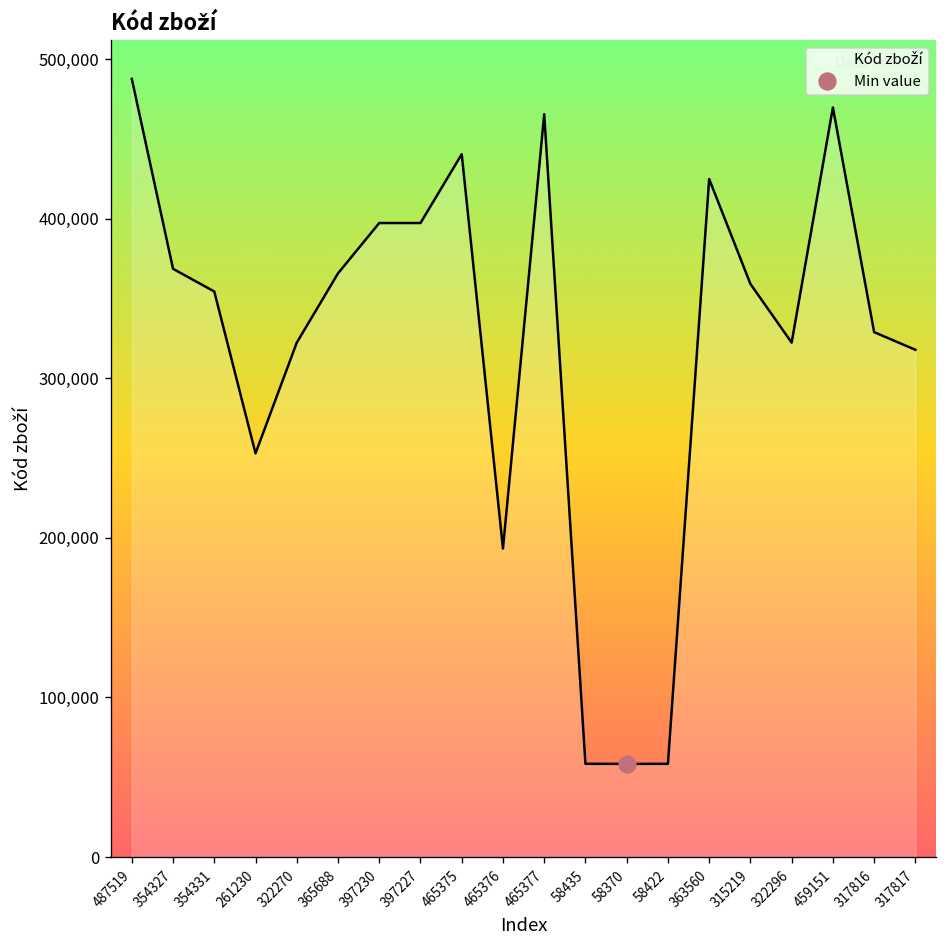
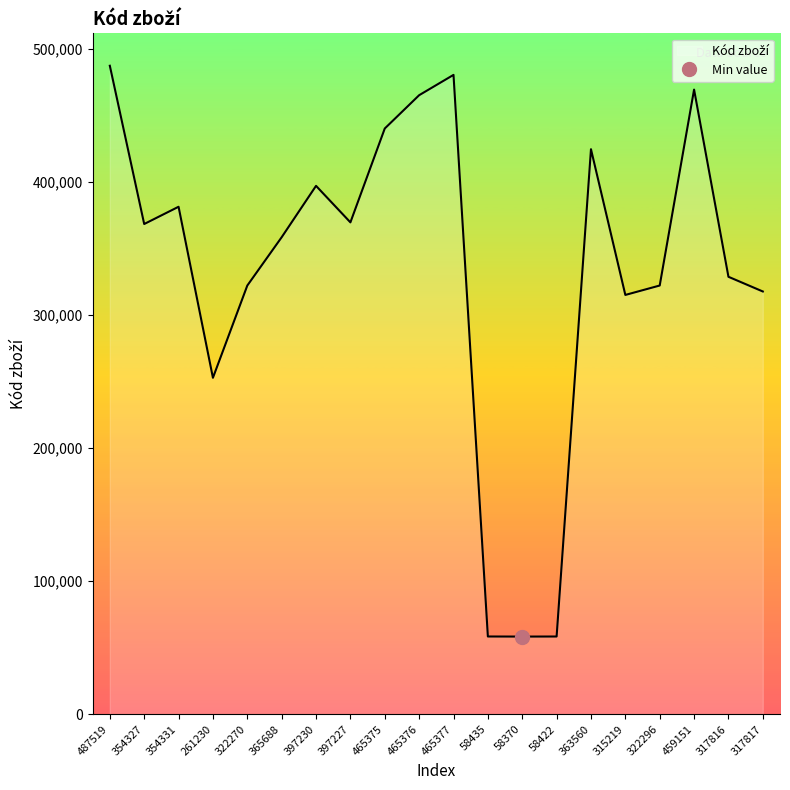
Kód zboží, 354331: 354,000 -> 382,000
Kód zboží, 365688: 366,000 -> 359,000
Kód zboží, 397227: 397,000 -> 370,000
Kód zboží, 465376: 193,000 -> 465,000
Kód zboží, 465377: 465,000 -> 481,000
Kód zboží, 315219: 359,000 -> 315,000
